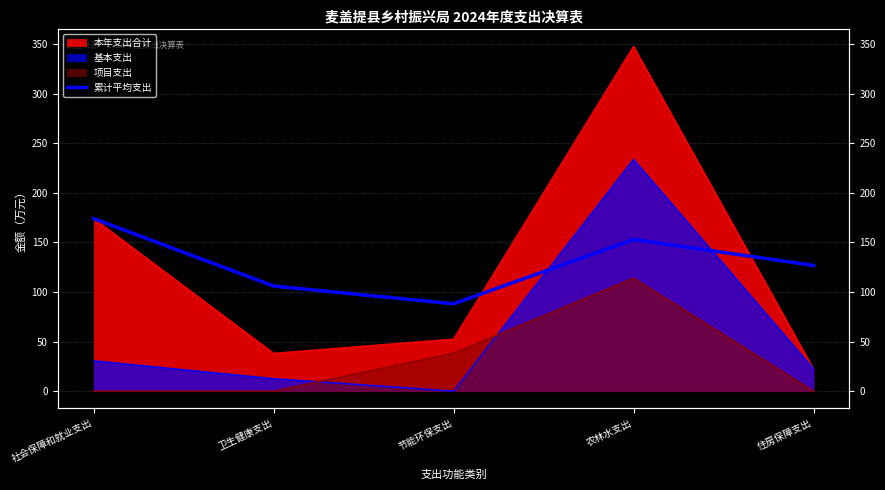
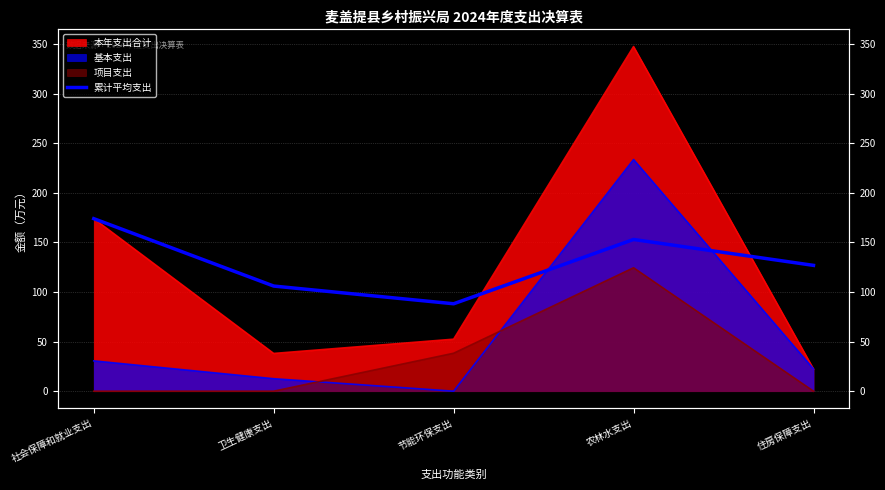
项目支出, 农林水支出: 110 -> 120
